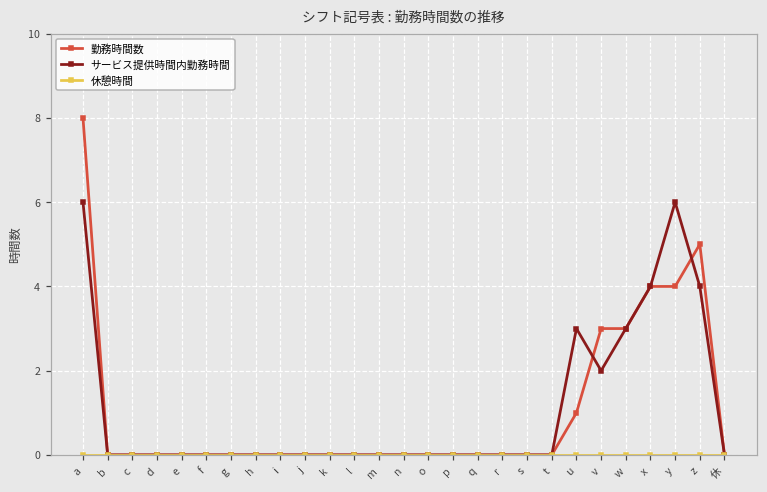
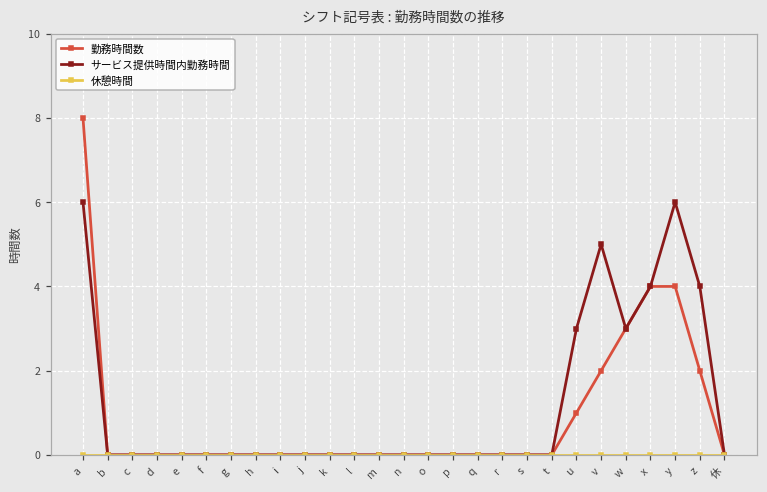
勤務時間数, v: 3 -> 2
サービス提供時間内勤務時間, v: 2 -> 5
勤務時間数, z: 5 -> 2
